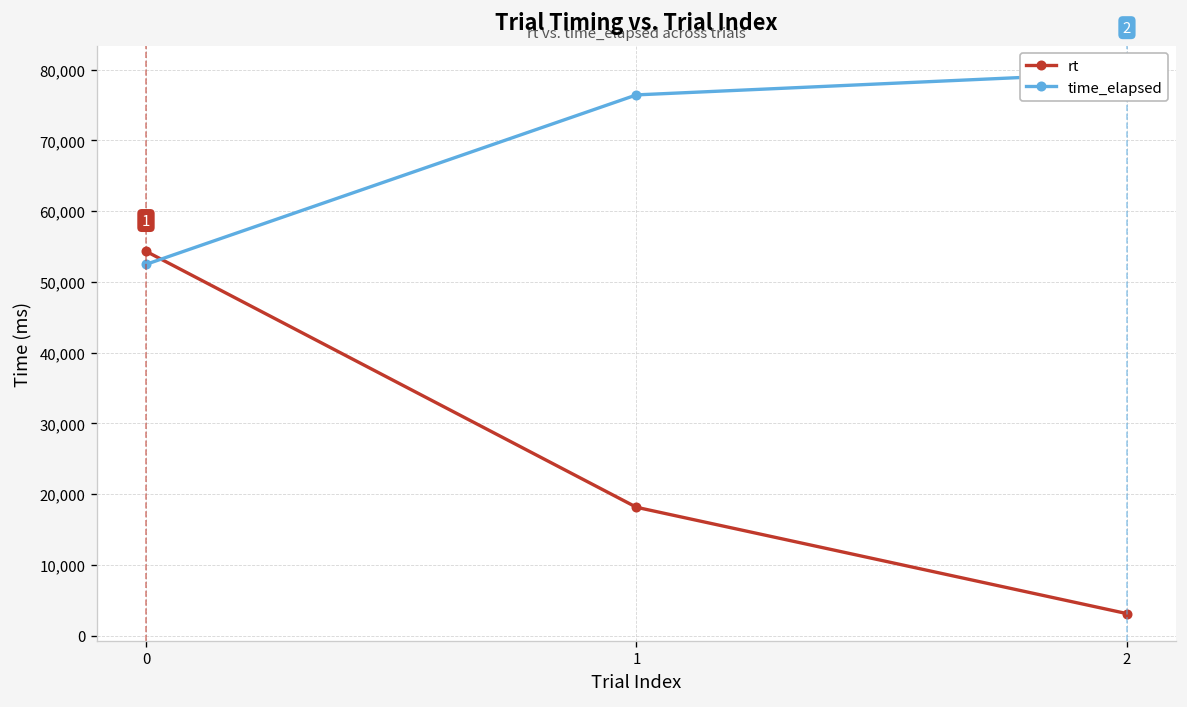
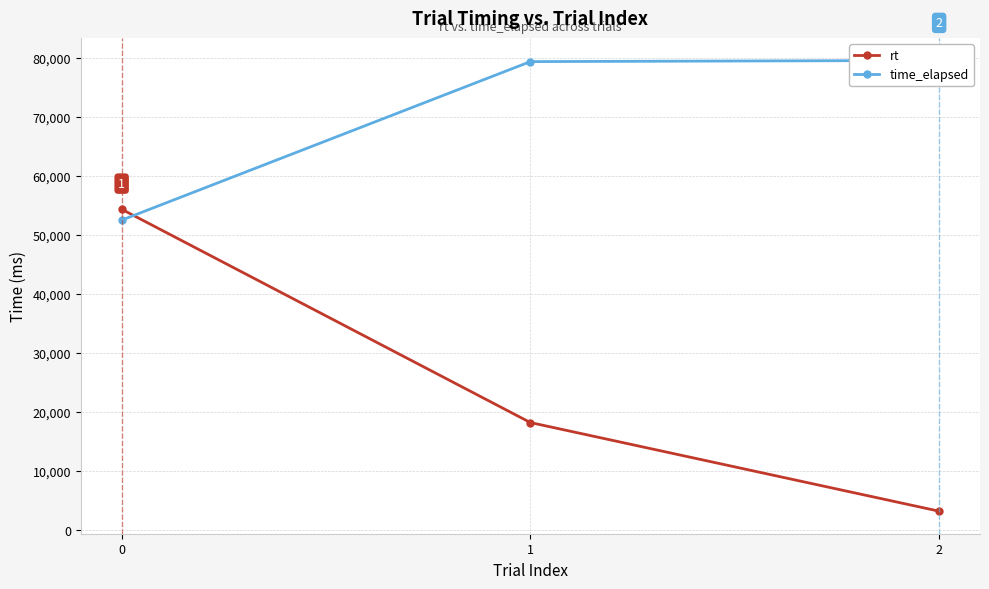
time_elapsed, 1: 76,000 -> 79,000
